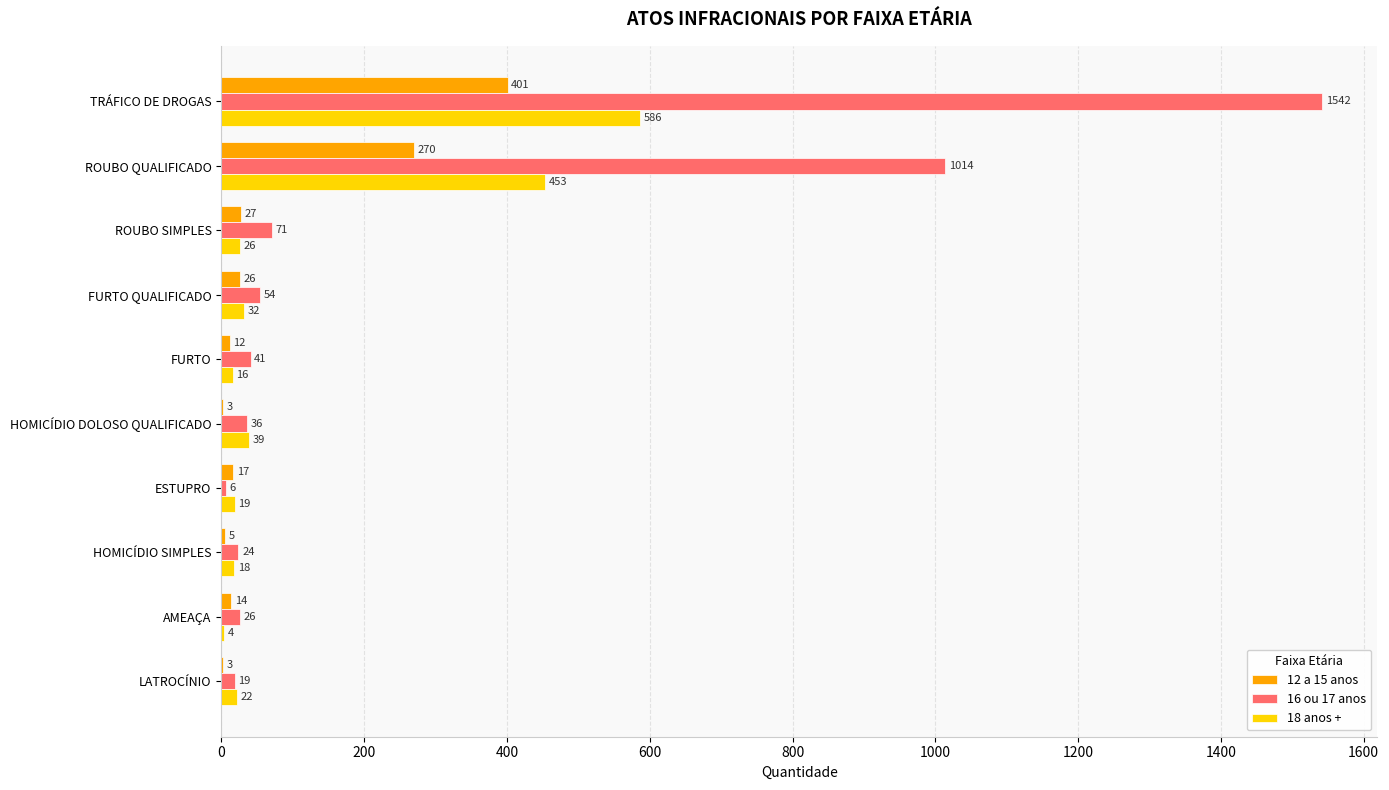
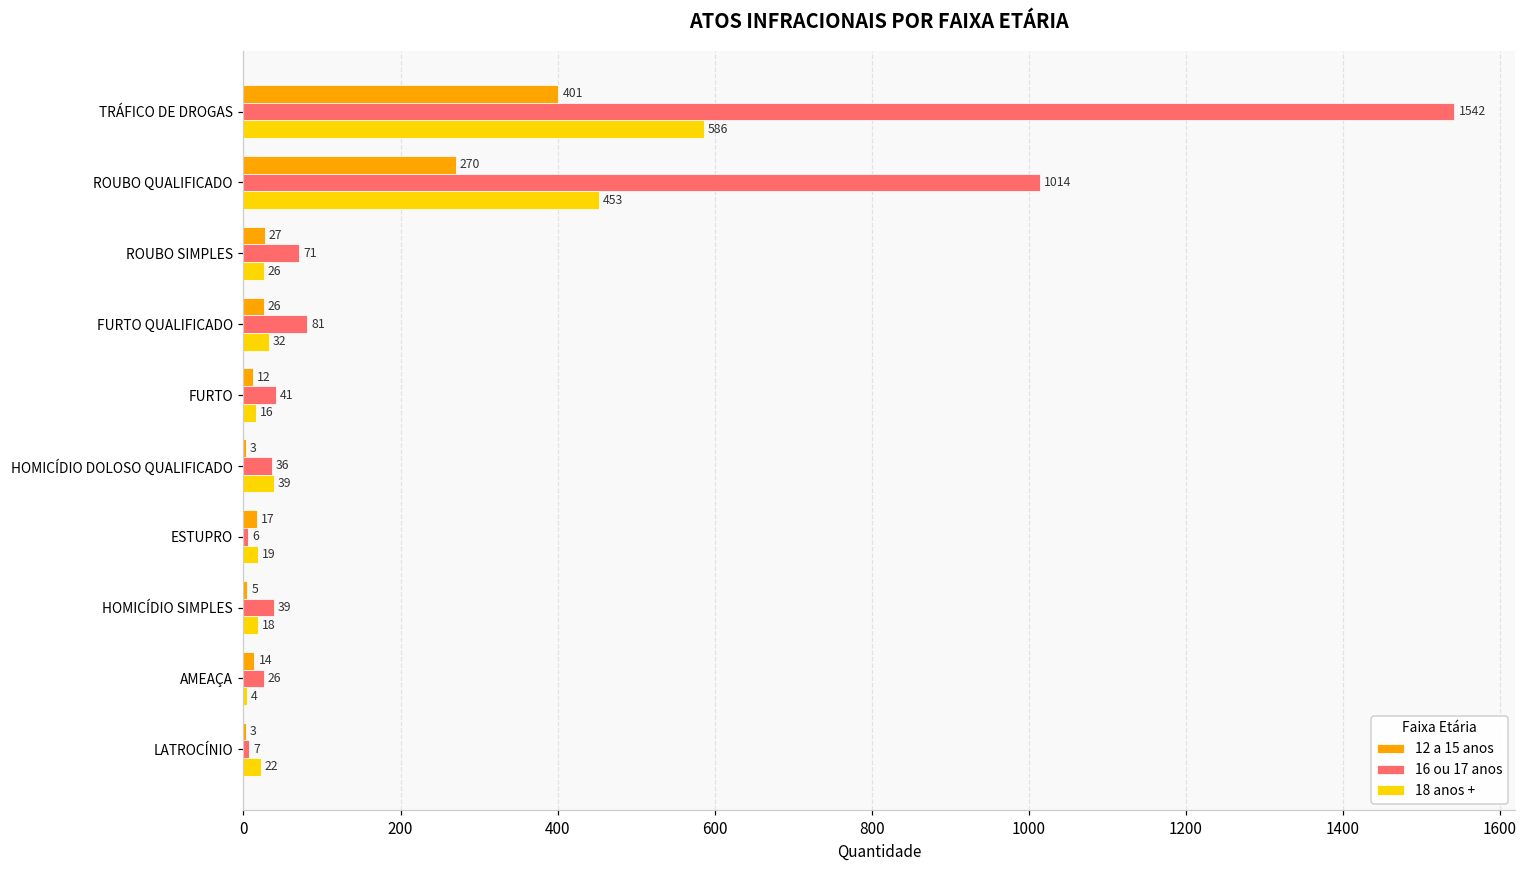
16 ou 17 anos, FURTO QUALIFICADO: 54 -> 81
16 ou 17 anos, HOMICÍDIO SIMPLES: 24 -> 39
16 ou 17 anos, LATROCÍNIO: 19 -> 7
